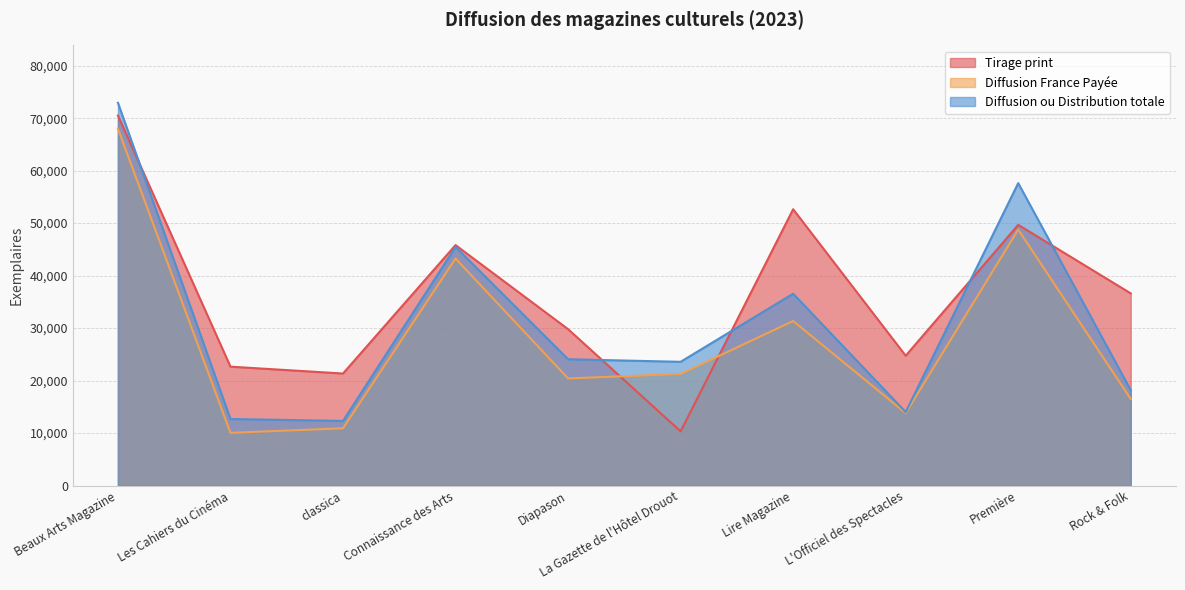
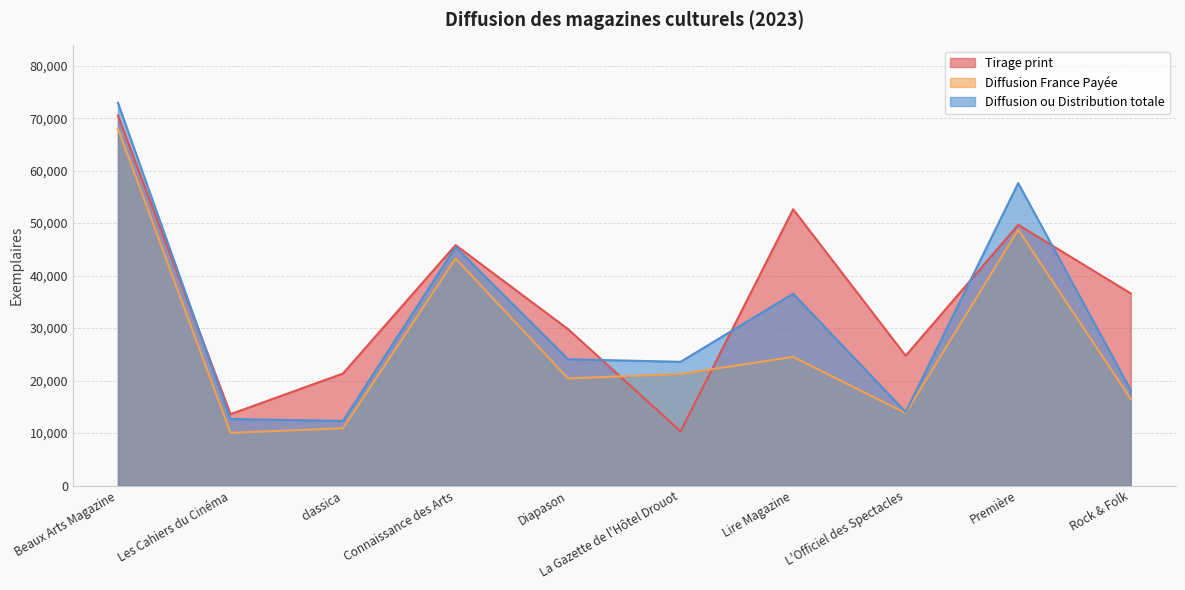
Tirage print, Les Cahiers du Cinéma: 23,000 -> 14,000
Diffusion France Payée, Lire Magazine: 31,000 -> 25,000
